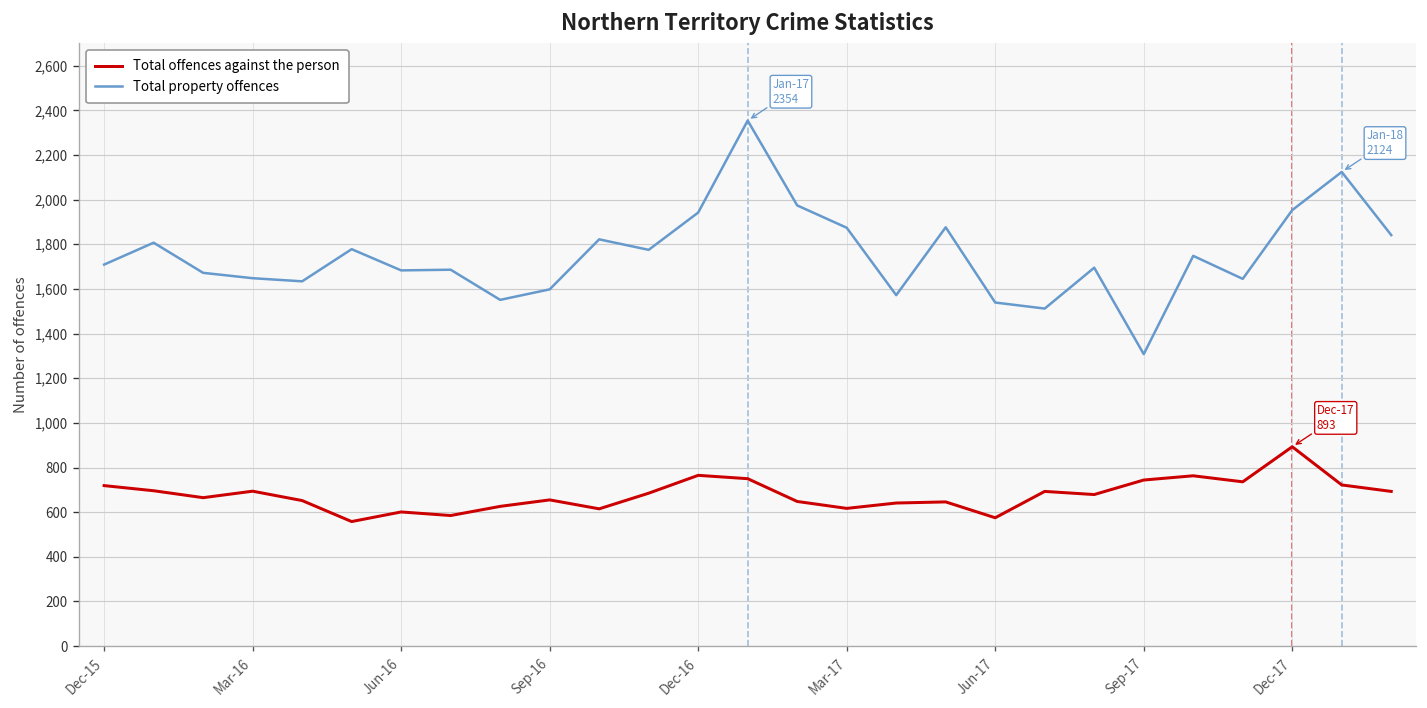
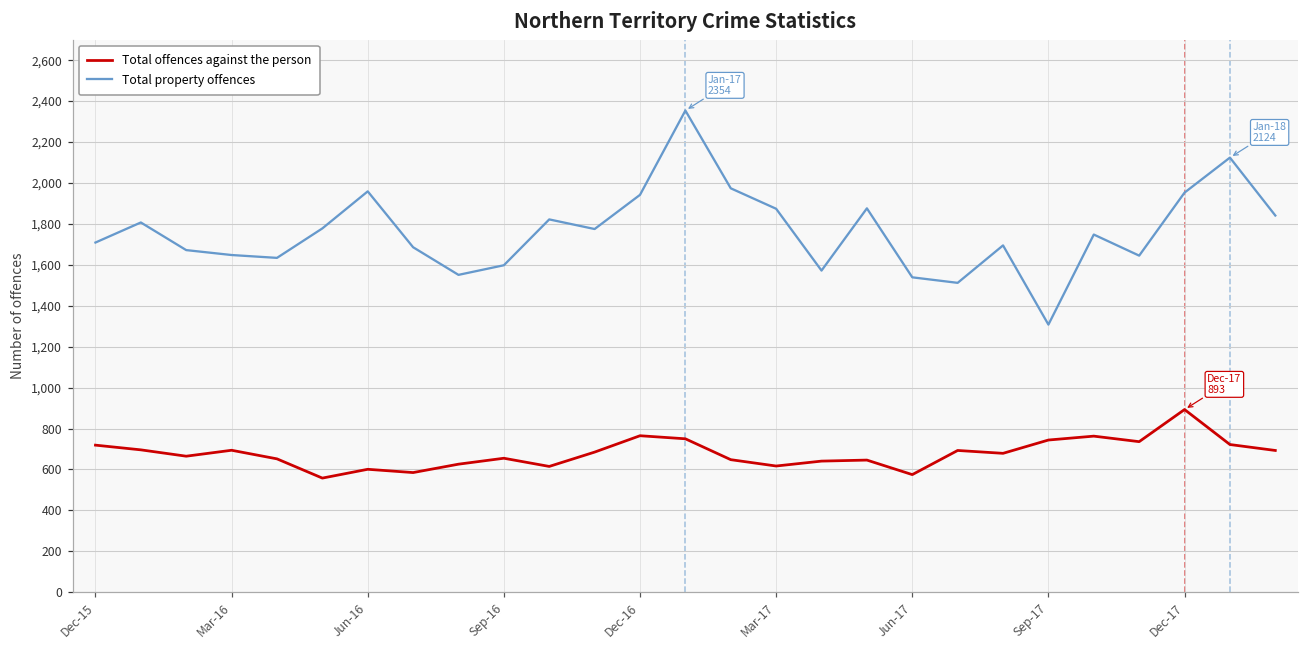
Total property offences, Jun-16: 1,680 -> 1,960
